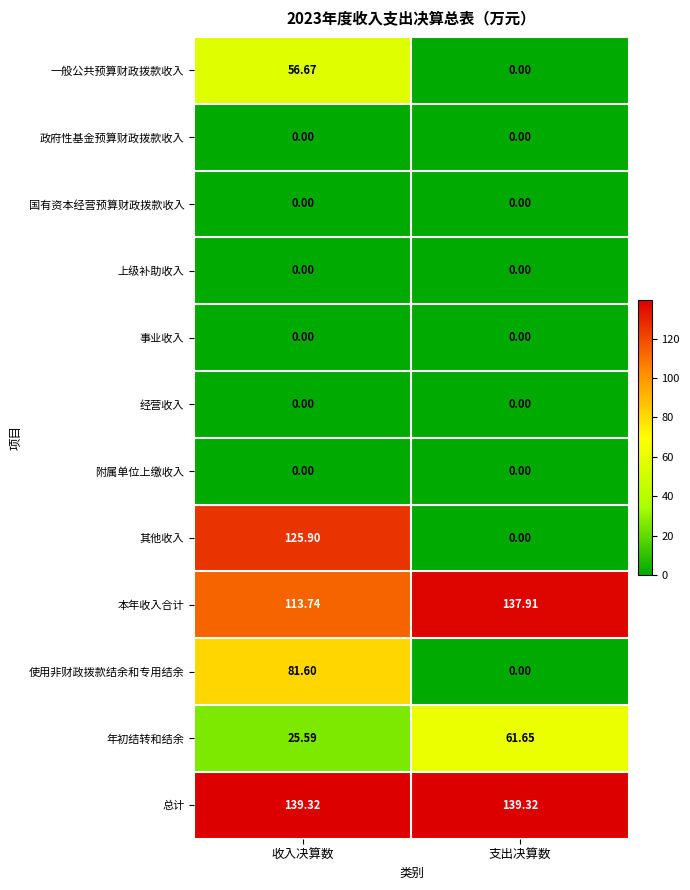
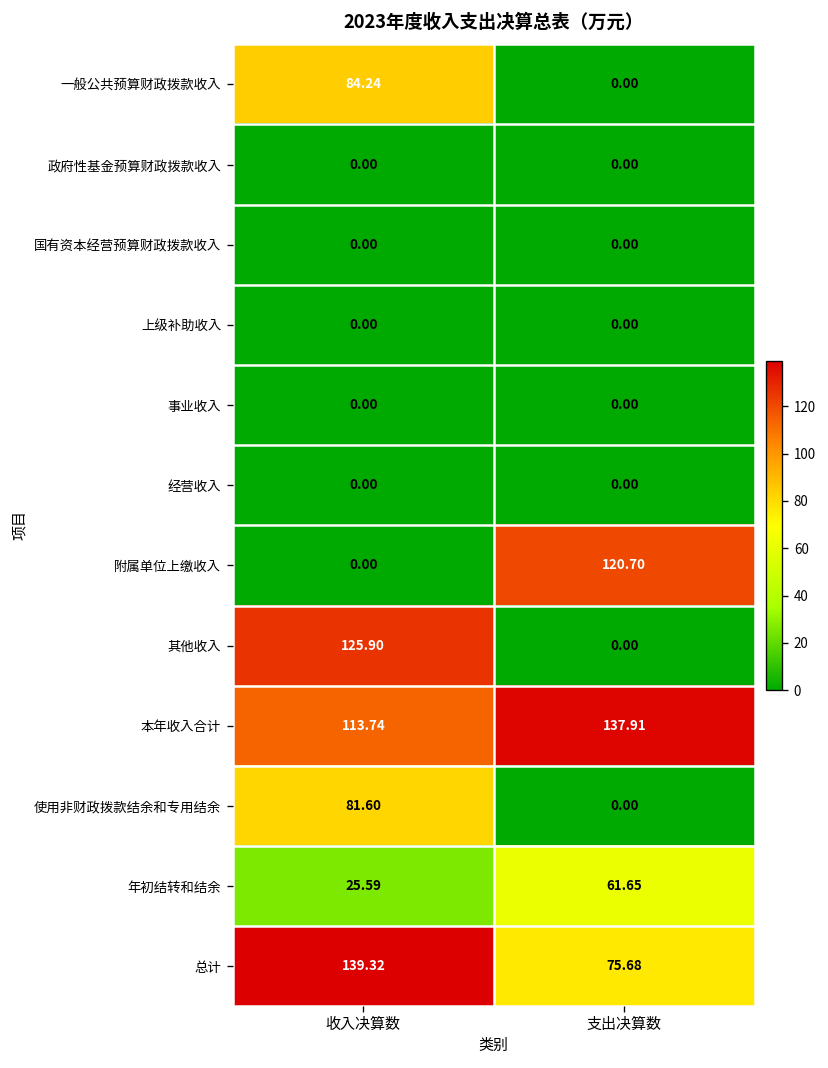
一般公共预算财政拨款收入, 收入决算数: 56.67 -> 84.24
附属单位上缴收入, 支出决算数: 0.00 -> 120.70
总计, 支出决算数: 139.32 -> 75.68
